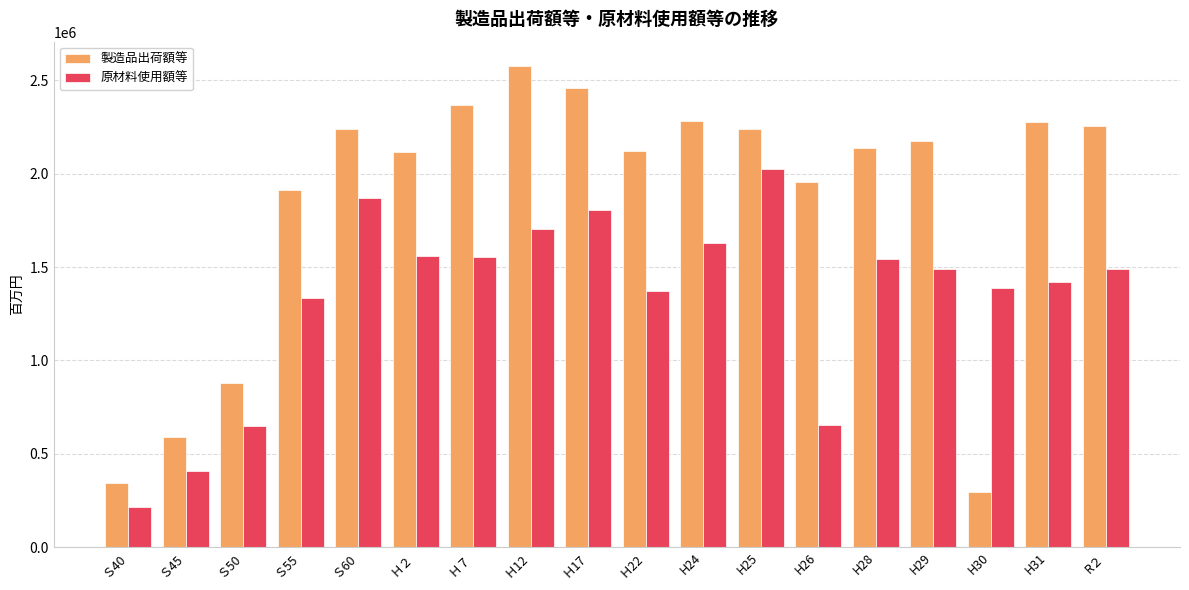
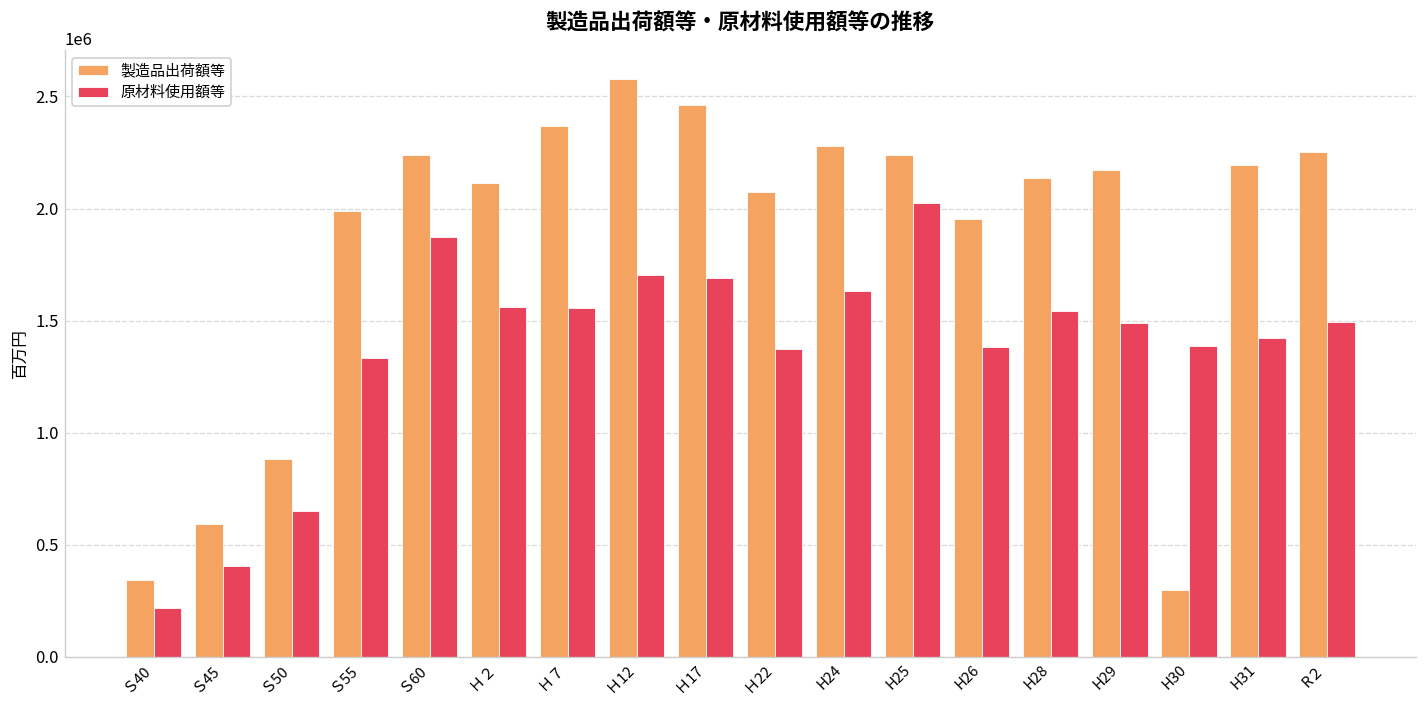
製造品出荷額等, Ｓ55: 1910000 -> 1990000
原材料使用額等, Ｈ17: 1810000 -> 1690000
製造品出荷額等, Ｈ22: 2120000 -> 2070000
原材料使用額等, H26: 660000 -> 1380000
製造品出荷額等, H31: 2280000 -> 2190000
